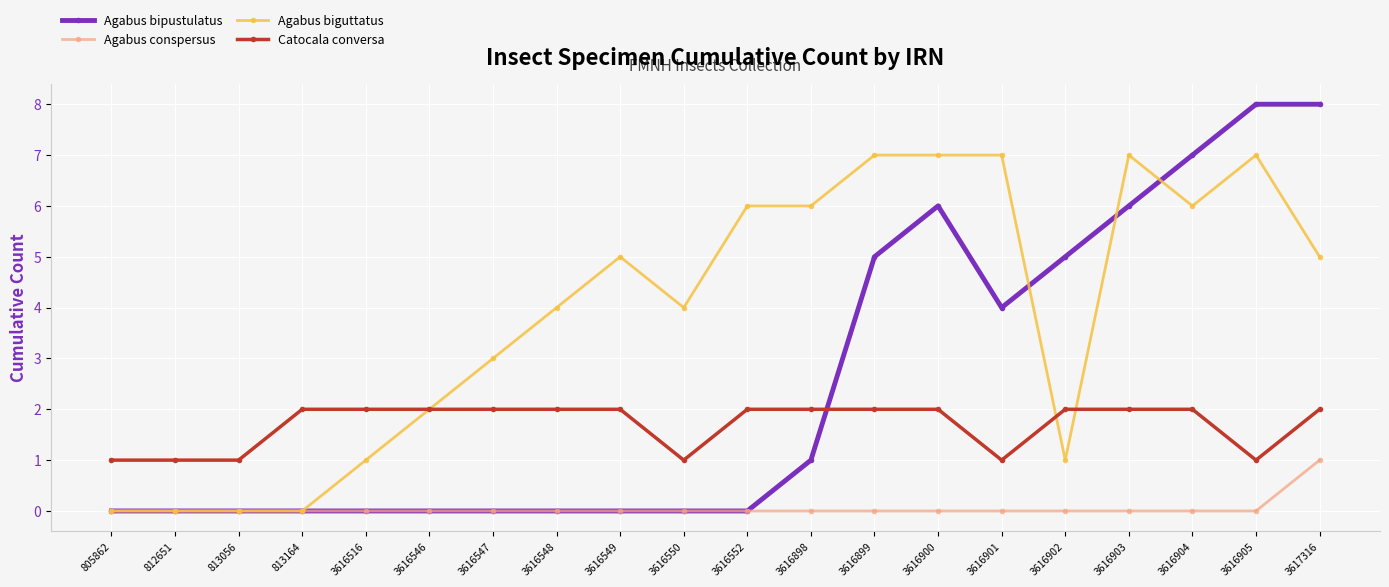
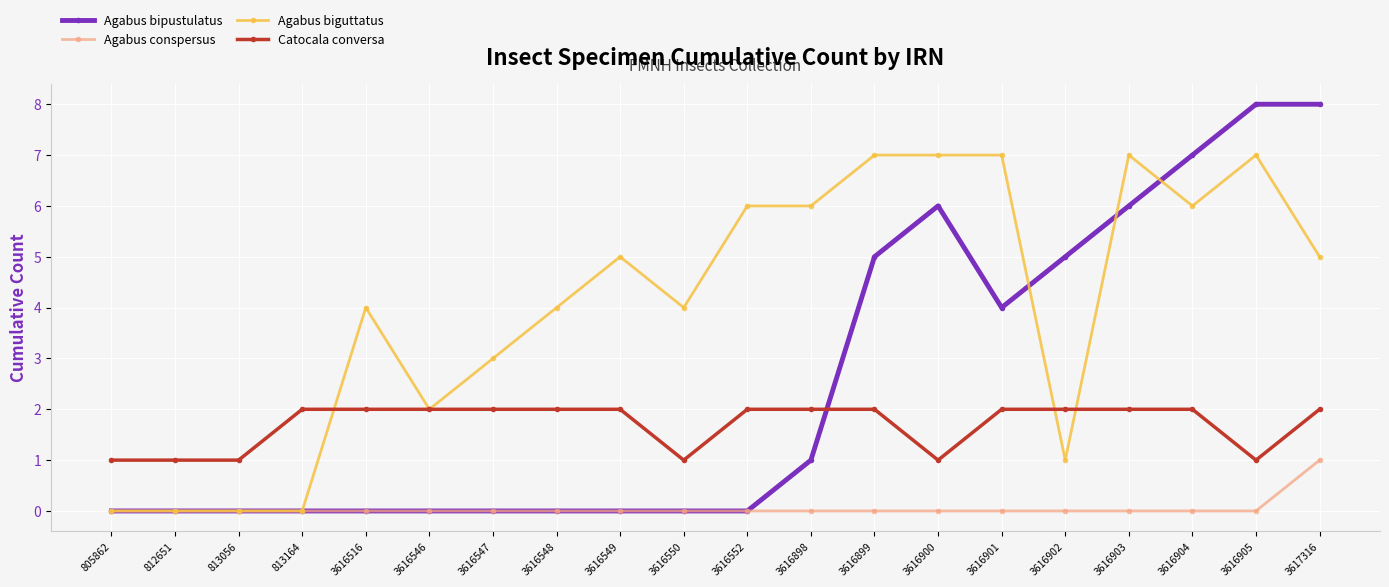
Agabus biguttatus, 3616516: 1 -> 4
Catocala conversa, 3616900: 2 -> 1
Catocala conversa, 3616901: 1 -> 2
